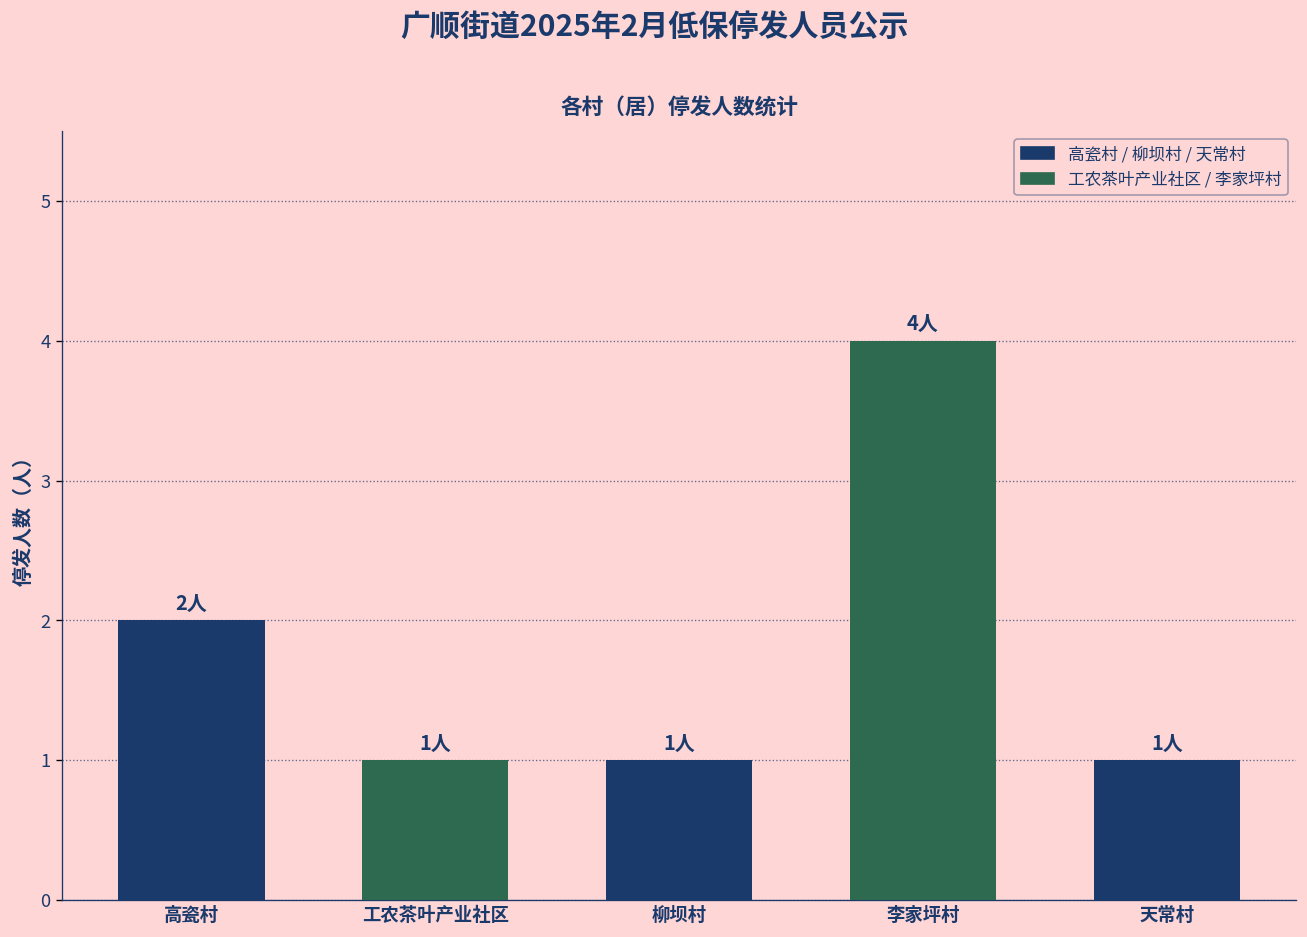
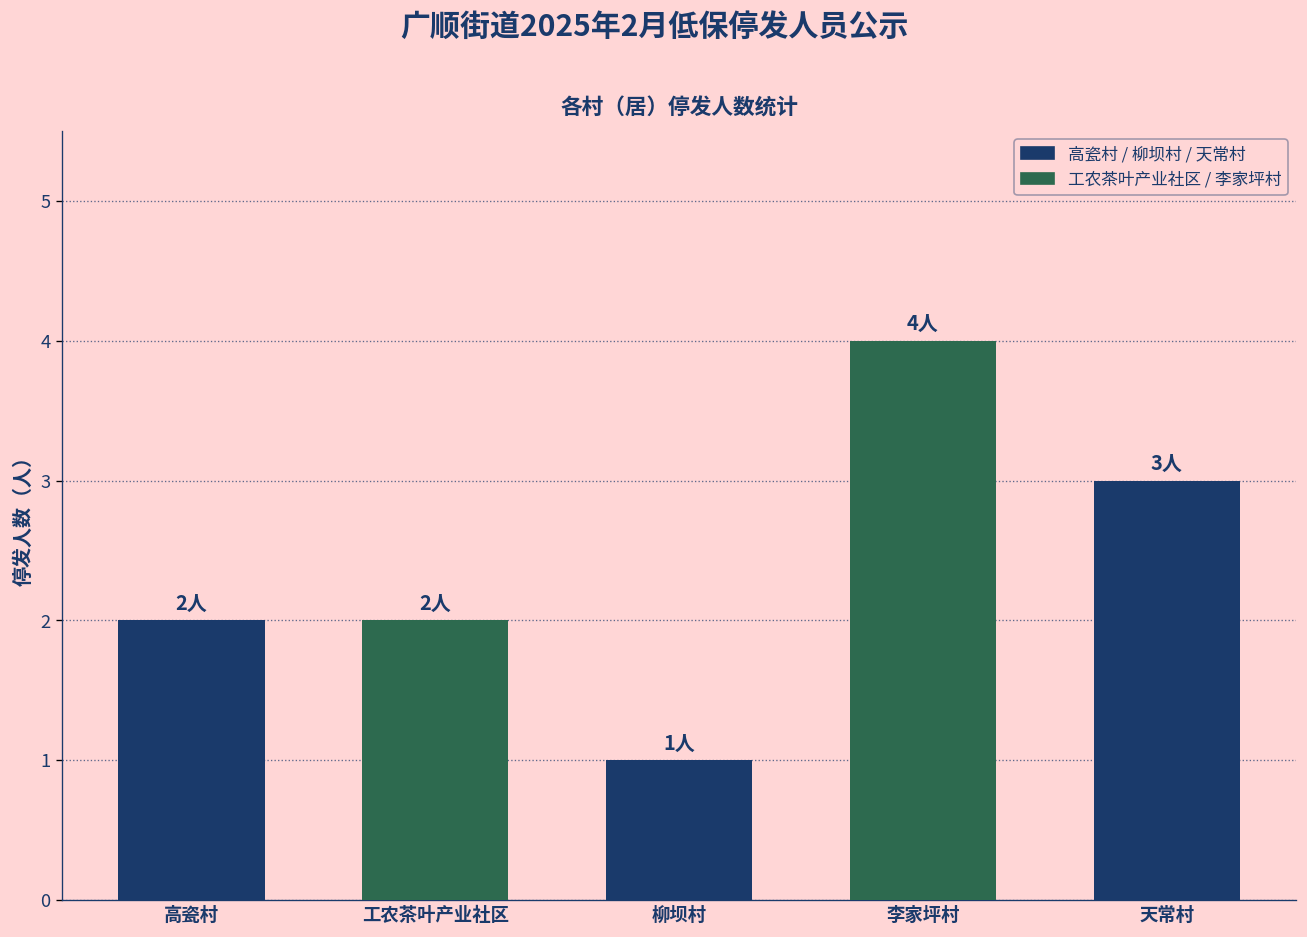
工农茶叶产业社区: 1人 -> 2人
天常村: 1人 -> 3人
